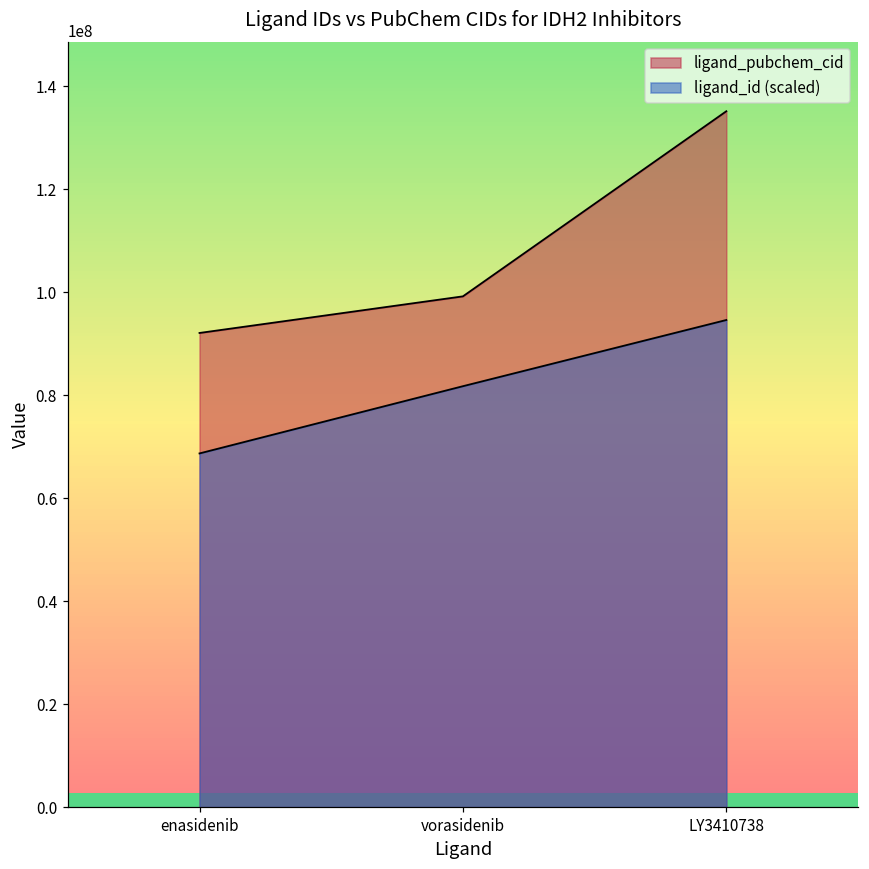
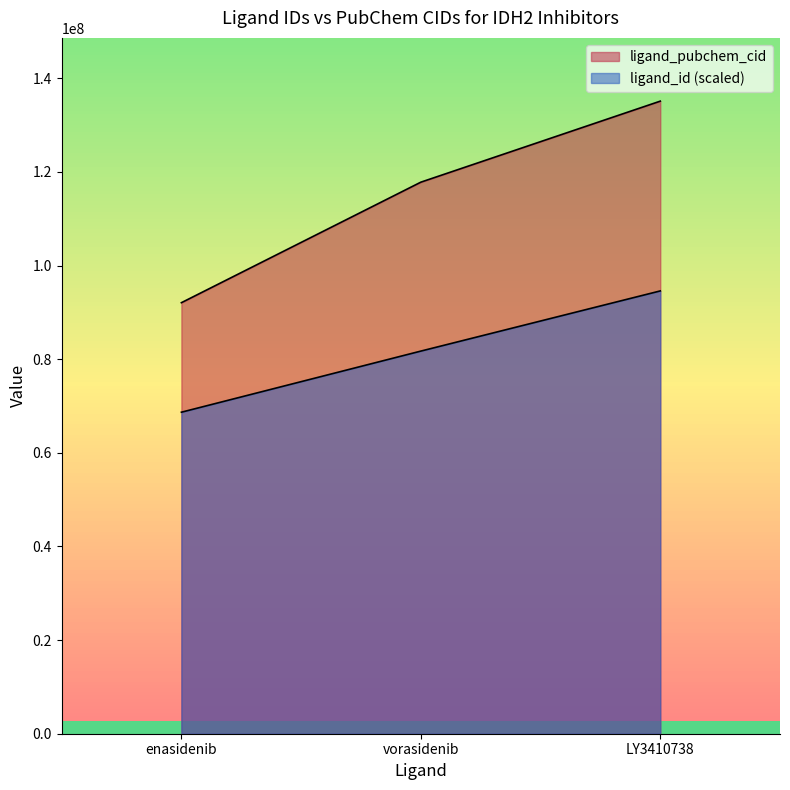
ligand_pubchem_cid, vorasidenib: 99000000 -> 118000000
